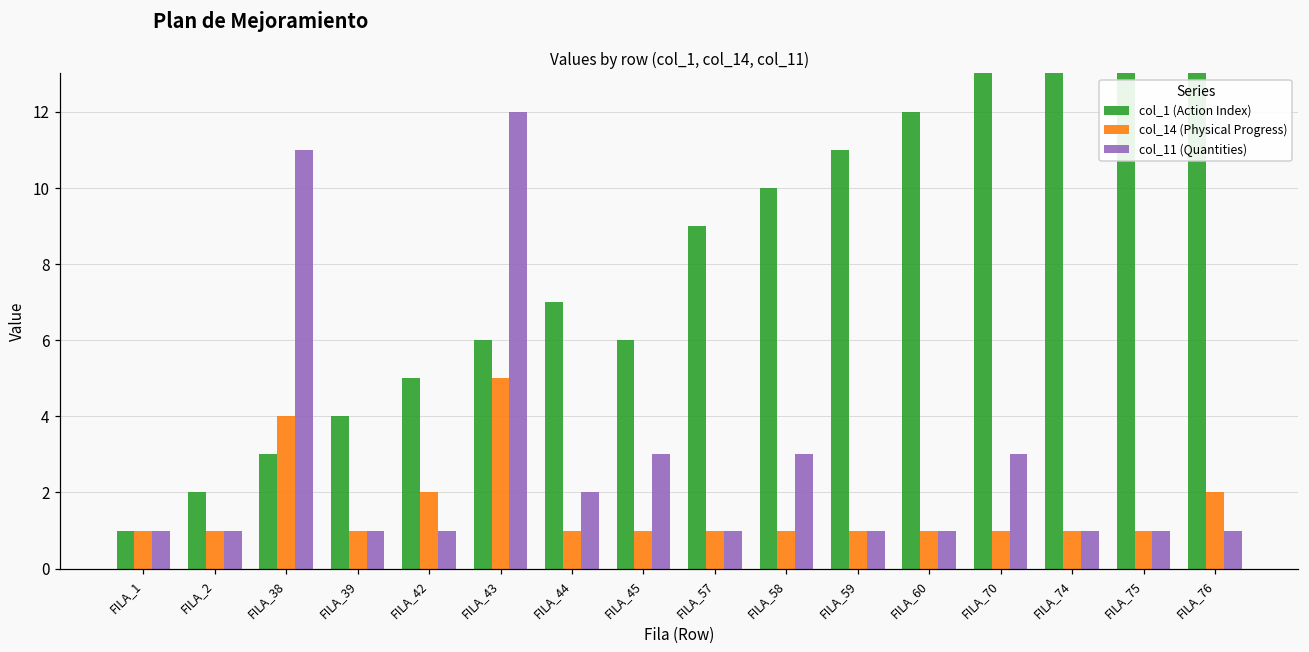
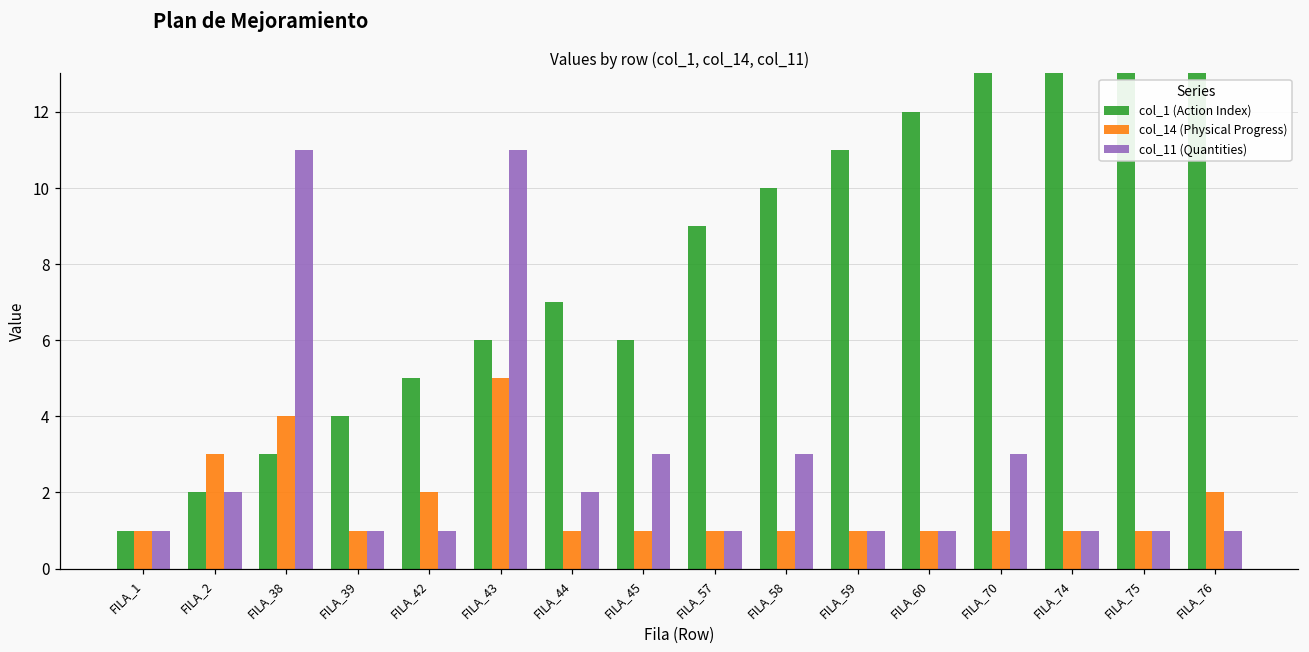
col_14 (Physical Progress), FILA_2: 1 -> 3
col_11 (Quantities), FILA_2: 1 -> 2
col_11 (Quantities), FILA_43: 12 -> 11
